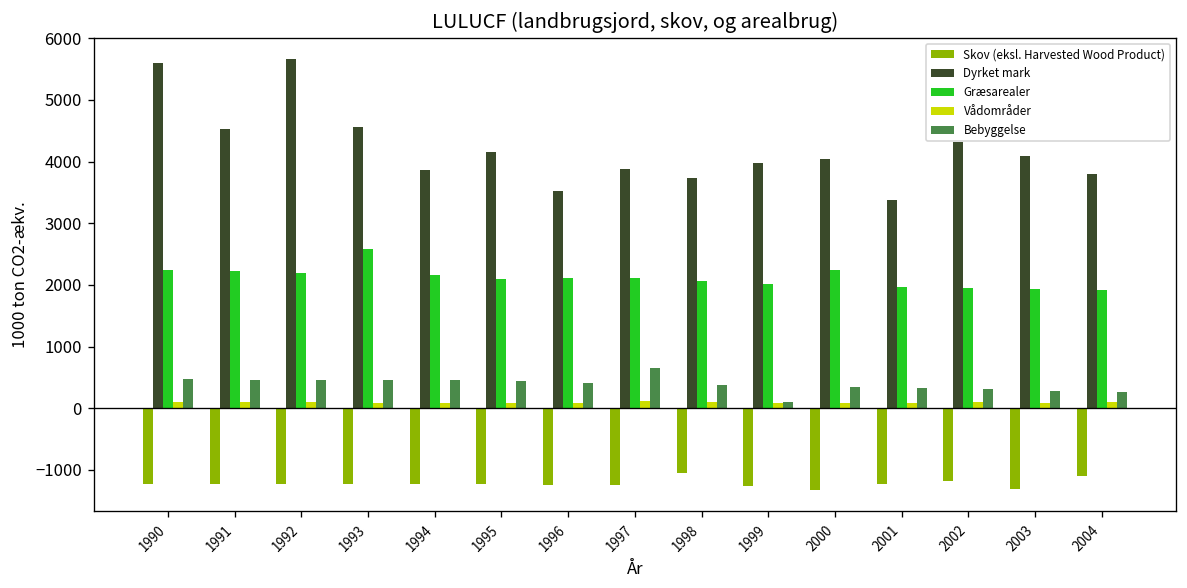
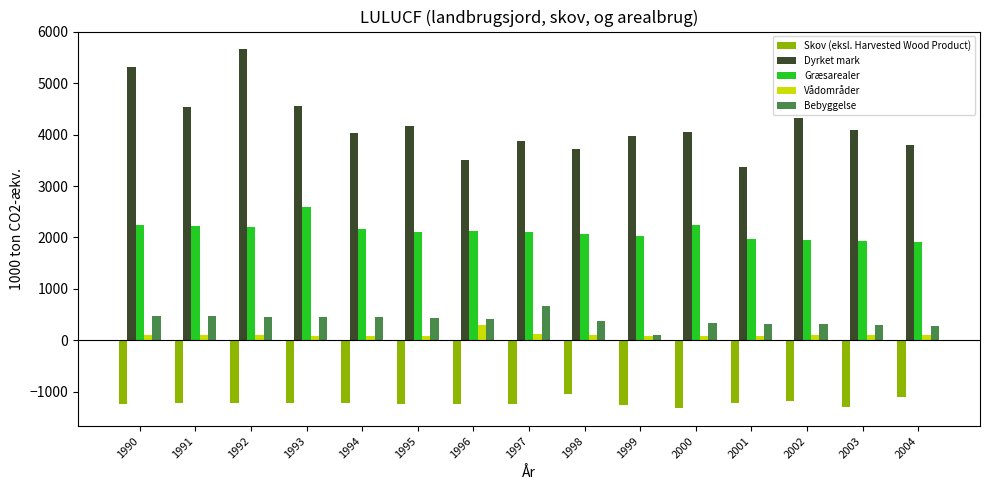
Dyrket mark, 1990: 5600 -> 5300
Dyrket mark, 1994: 3900 -> 4000
Vådområder, 1996: 100 -> 300
